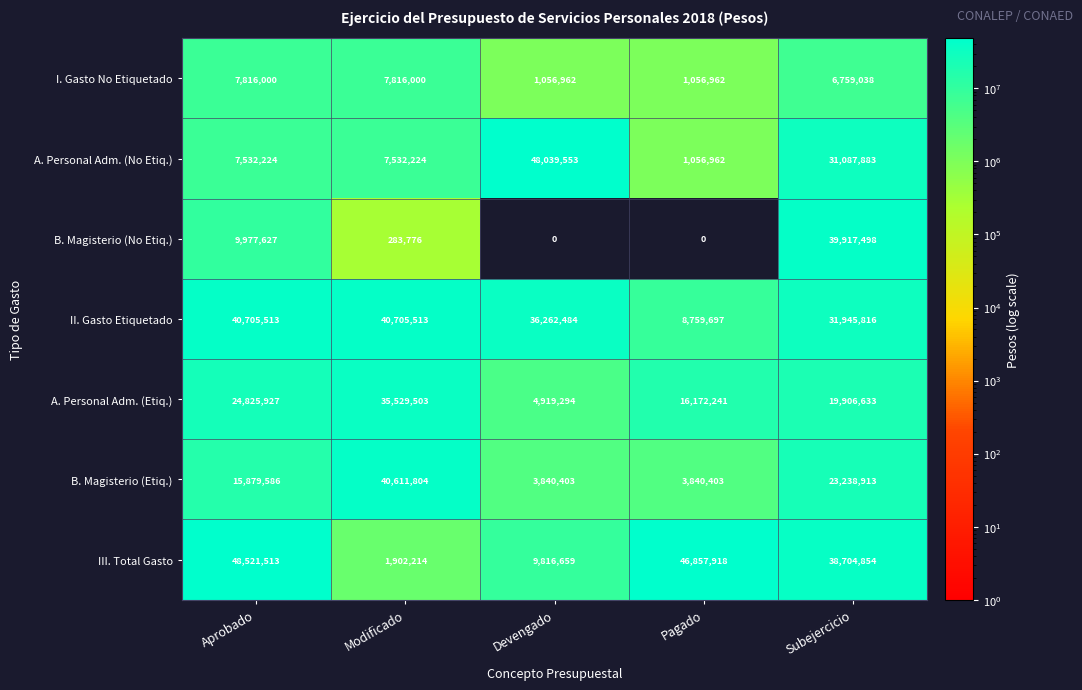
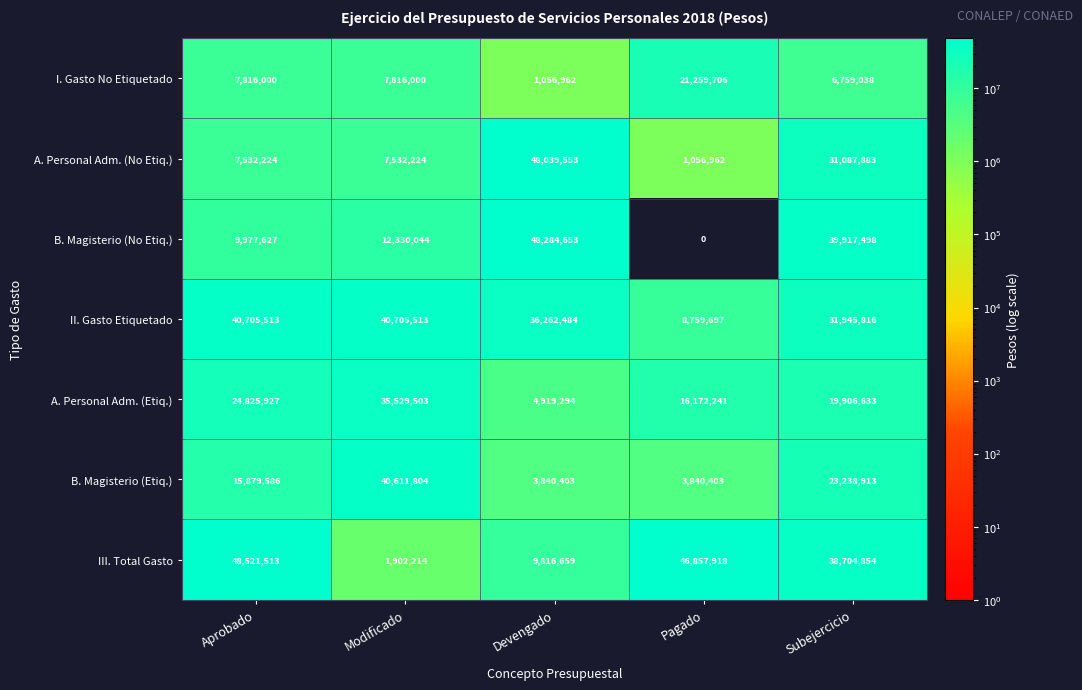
I. Gasto No Etiquetado, Pagado: 1,056,962 -> 21,259,706
B. Magisterio (No Etiq.), Modificado: 283,776 -> 12,330,044
B. Magisterio (No Etiq.), Devengado: 0 -> 48,284,653
